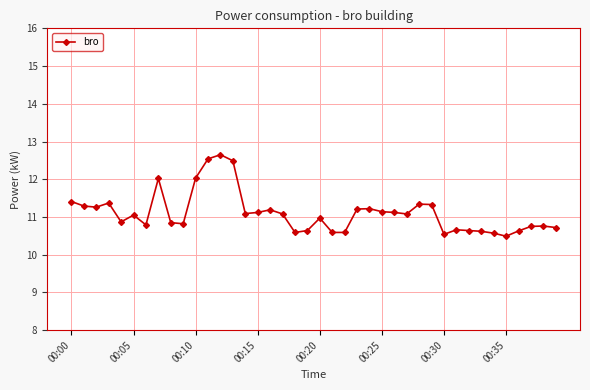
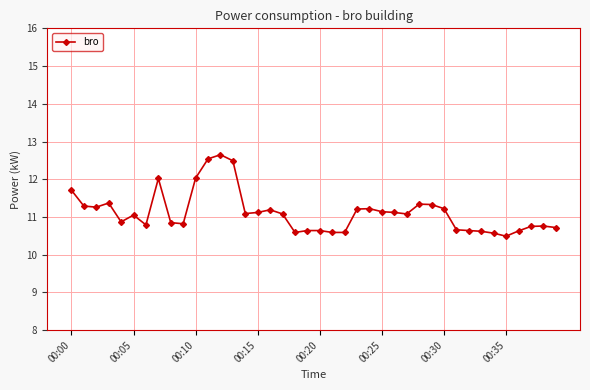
00:00: 11.4 -> 11.7
00:20: 11.0 -> 10.6
00:30: 10.5 -> 11.2
